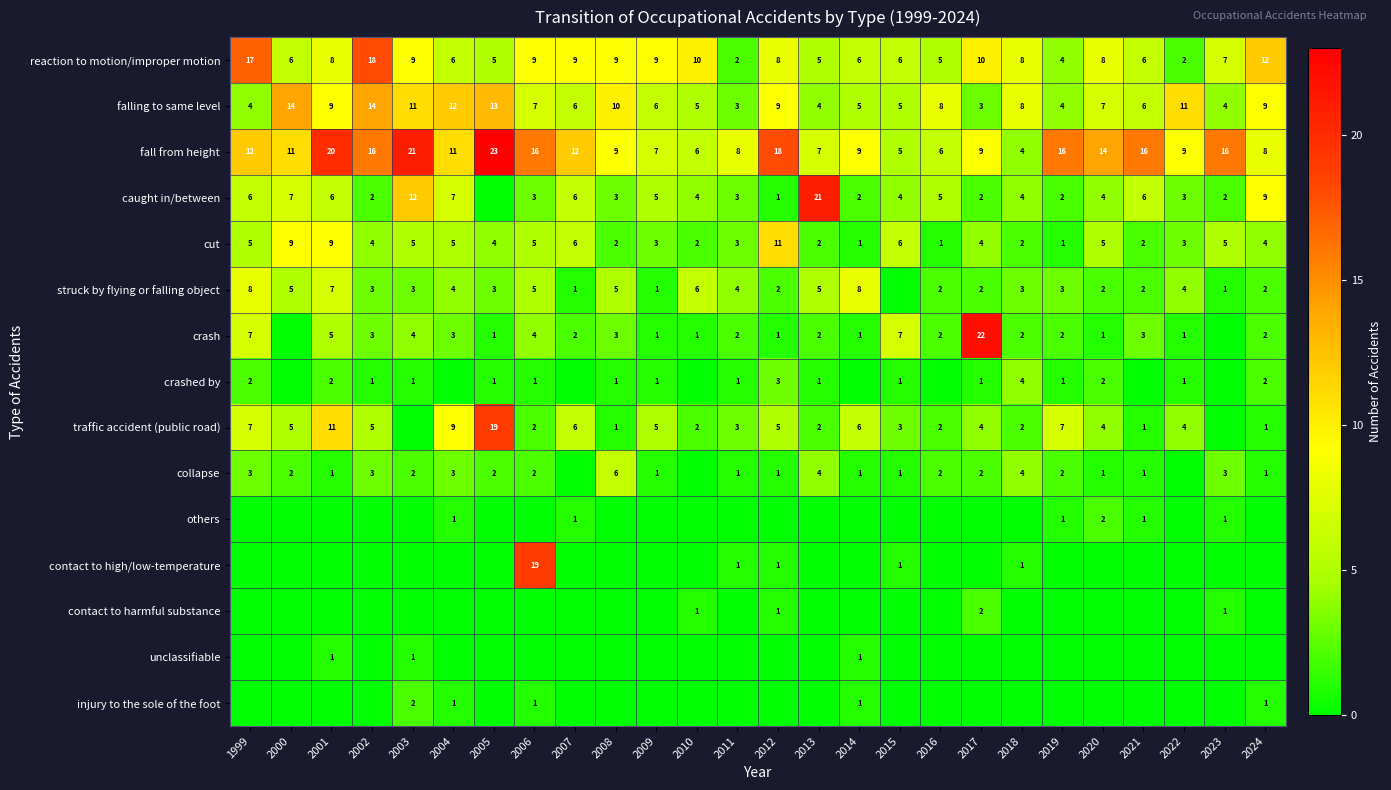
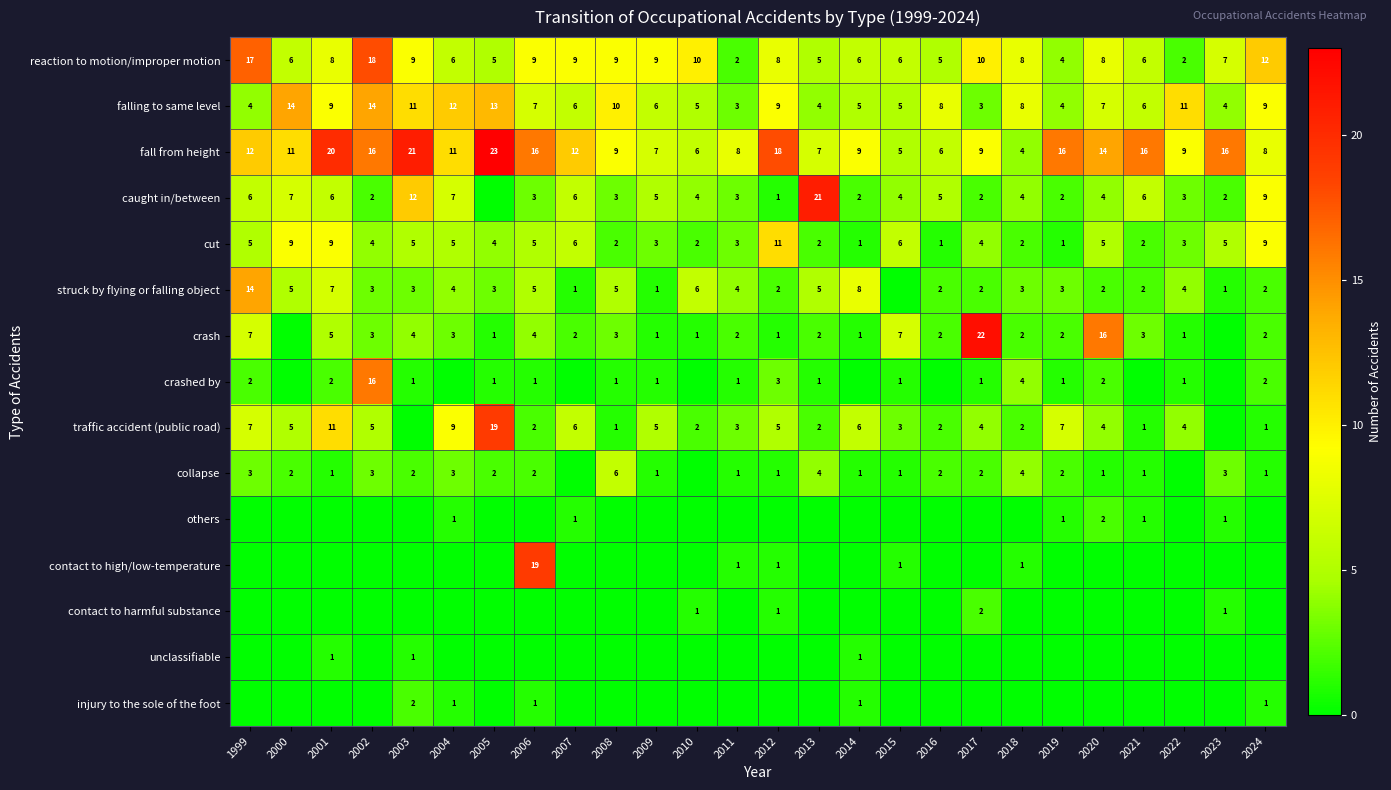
cut, 2024: 4 -> 9
struck by flying or falling object, 1999: 8 -> 14
crash, 2020: 1 -> 16
crashed by, 2002: 1 -> 16
